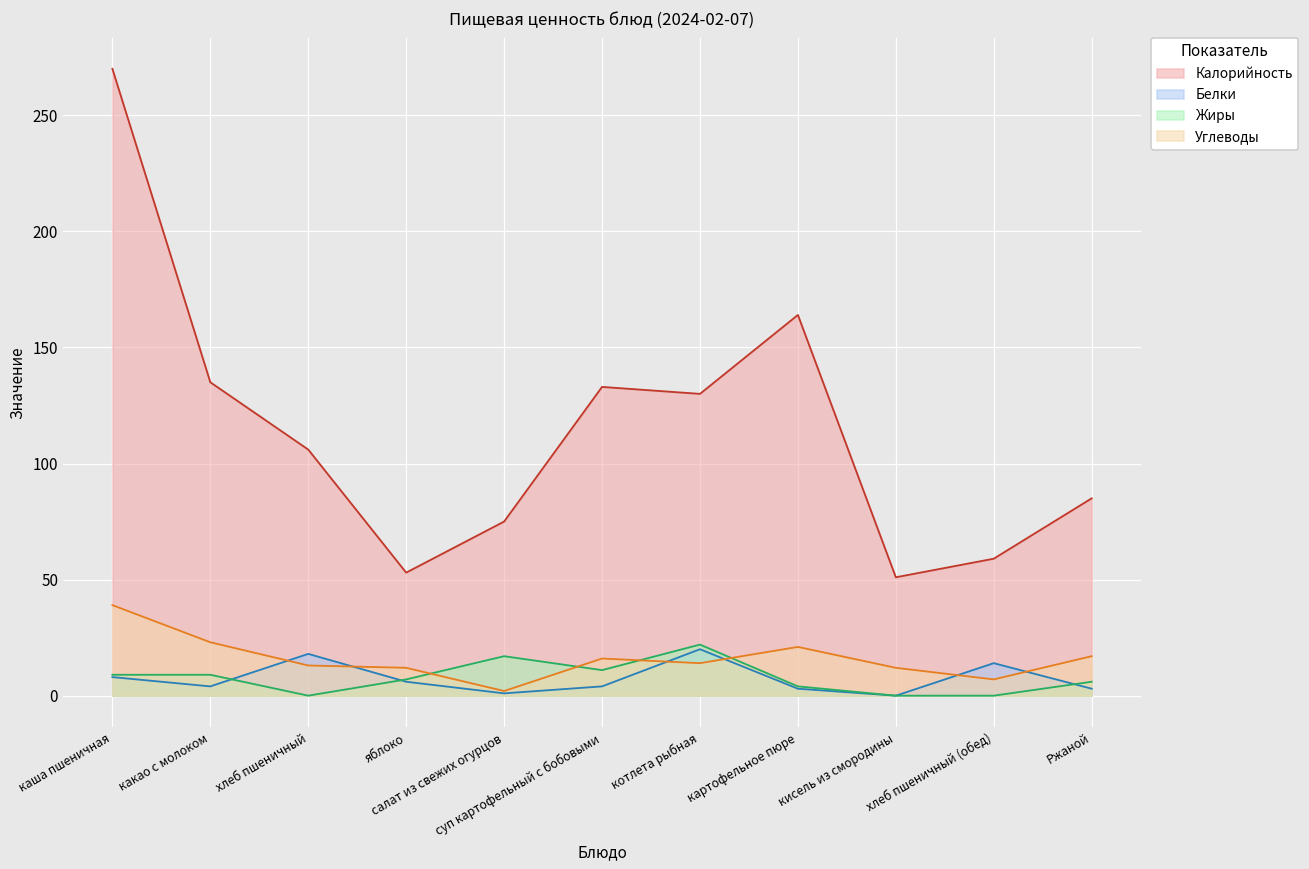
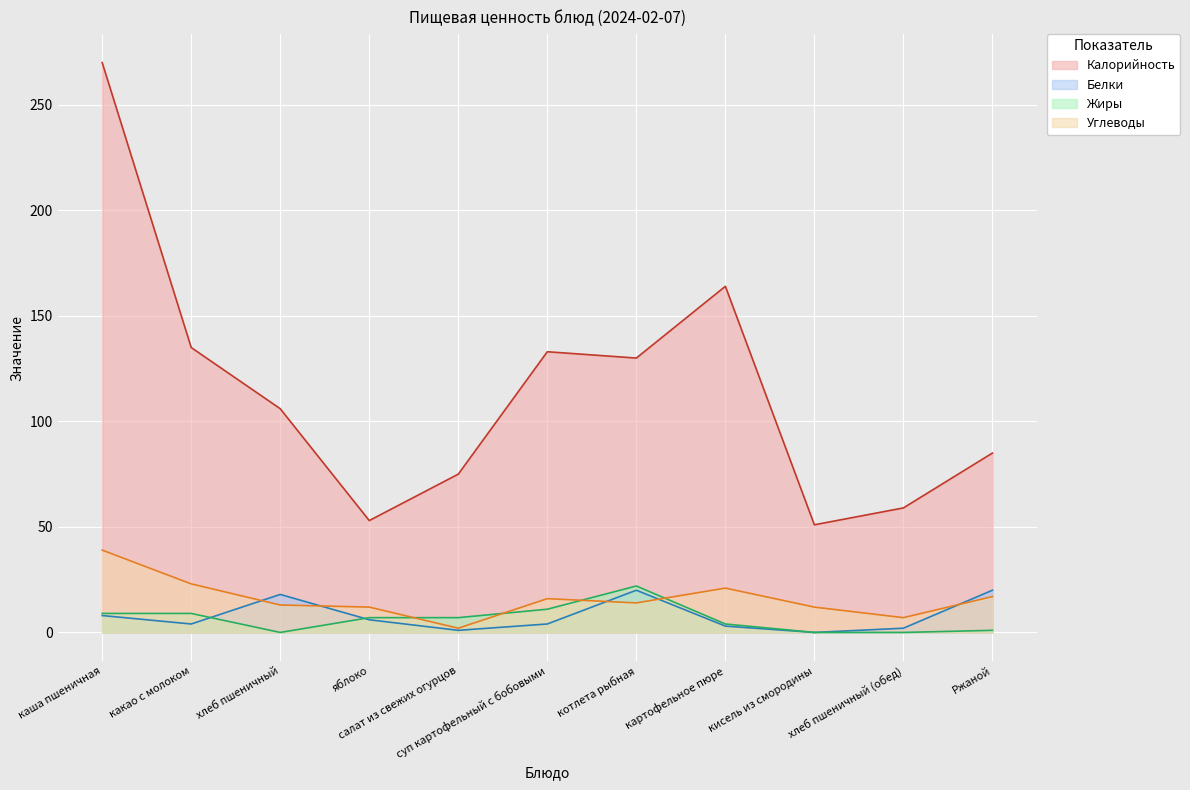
Жиры, салат из свежих огурцов: 17 -> 7
Белки, хлеб пшеничный (обед): 14 -> 2
Белки, Ржаной: 3 -> 20
Жиры, Ржаной: 6 -> 1
